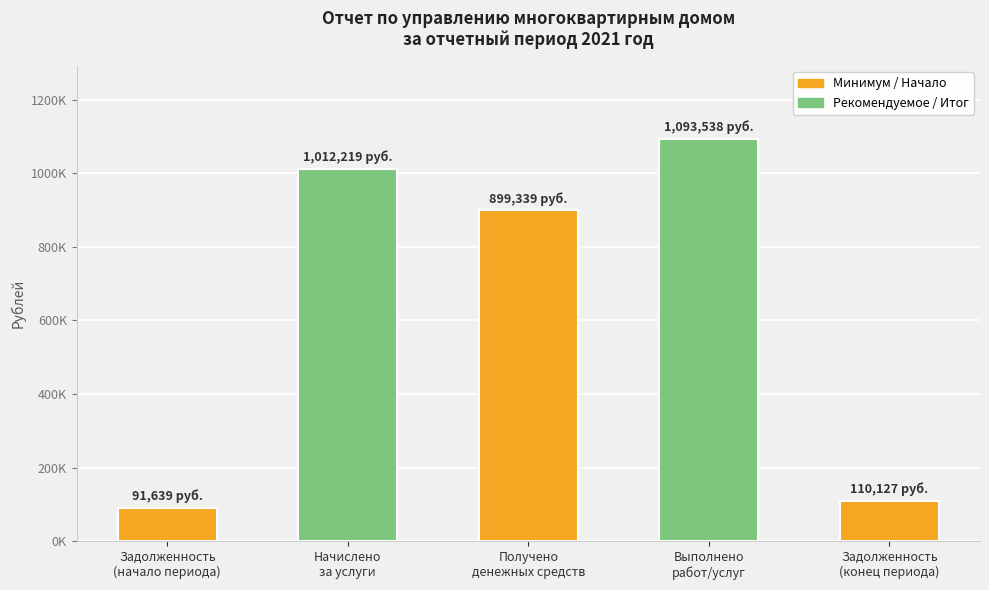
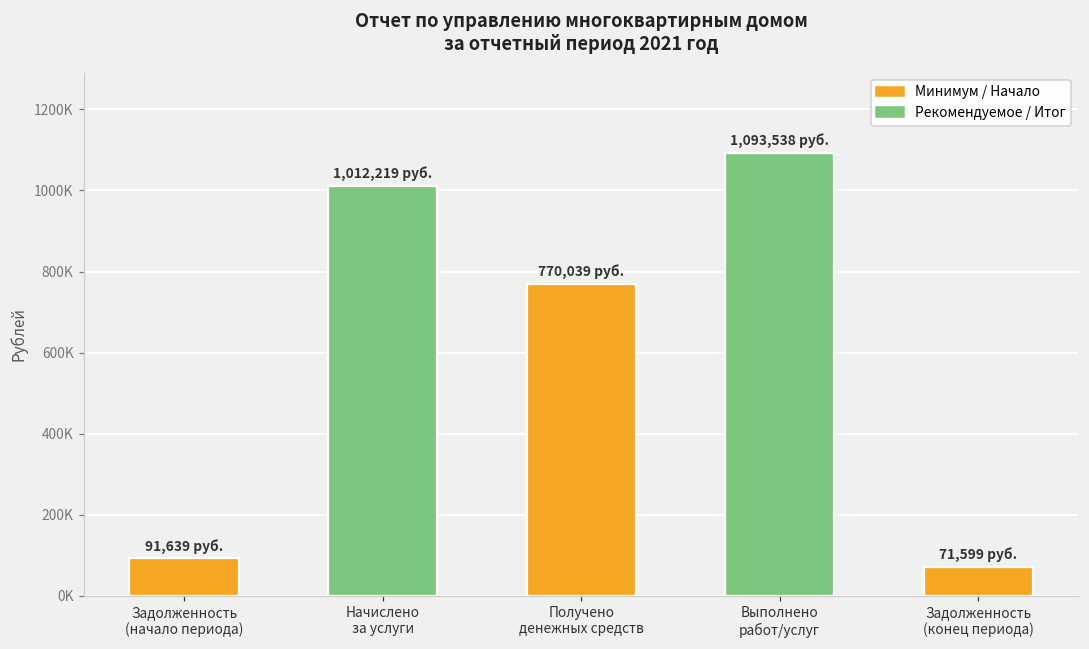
Получено денежных средств: 899,339 -> 770,039
Задолженность (конец периода): 110,127 -> 71,599
